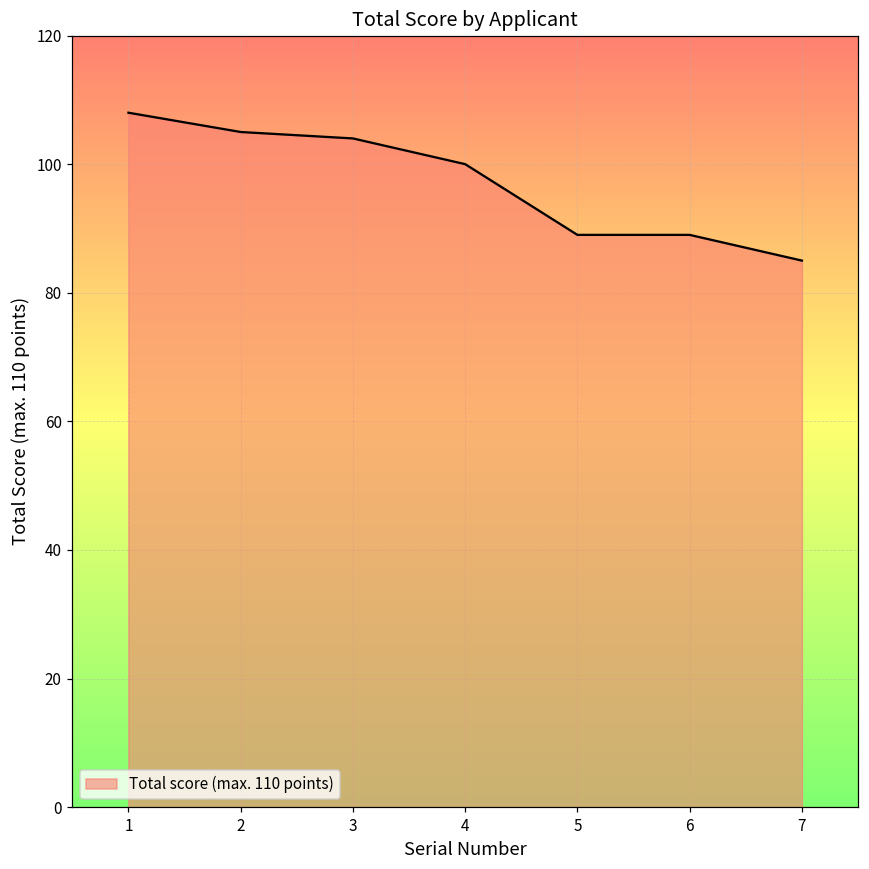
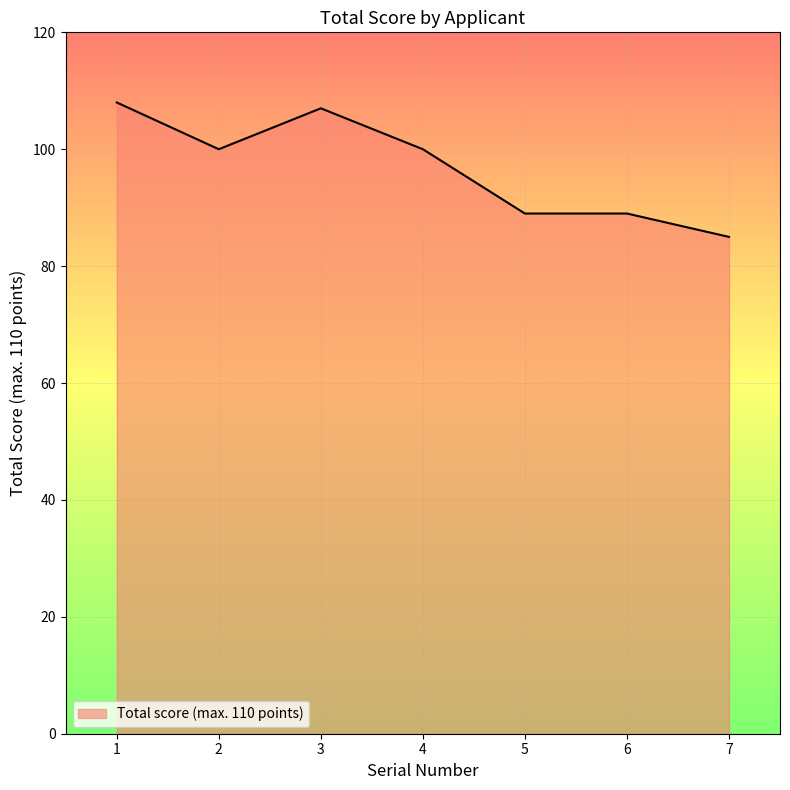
2: 105 -> 100
3: 104 -> 107
